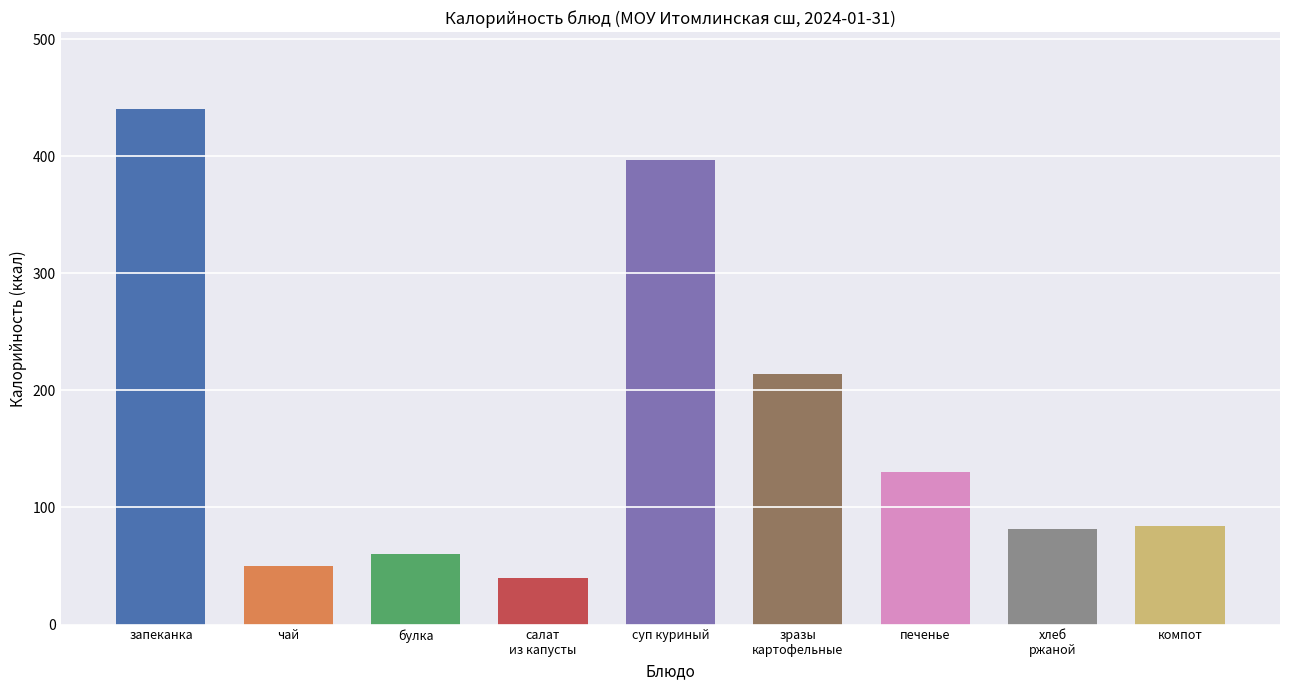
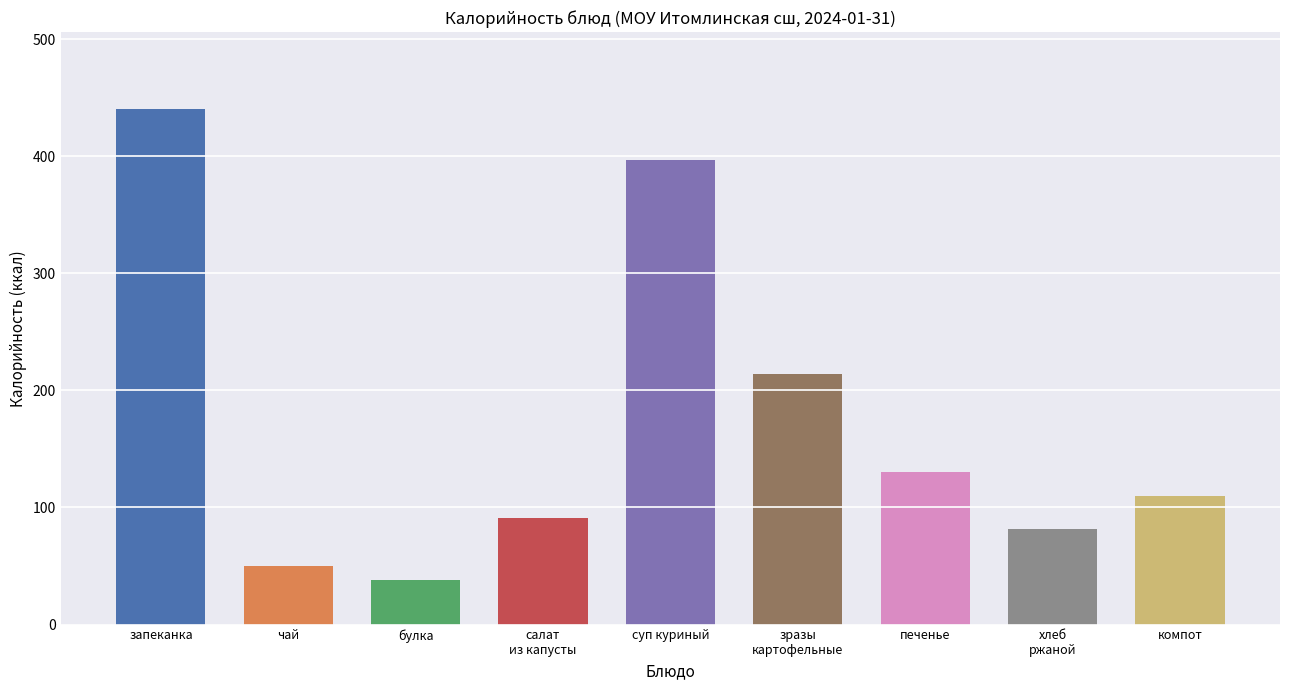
булка: 60 -> 38
салат из капусты: 40 -> 91
компот: 84 -> 110
